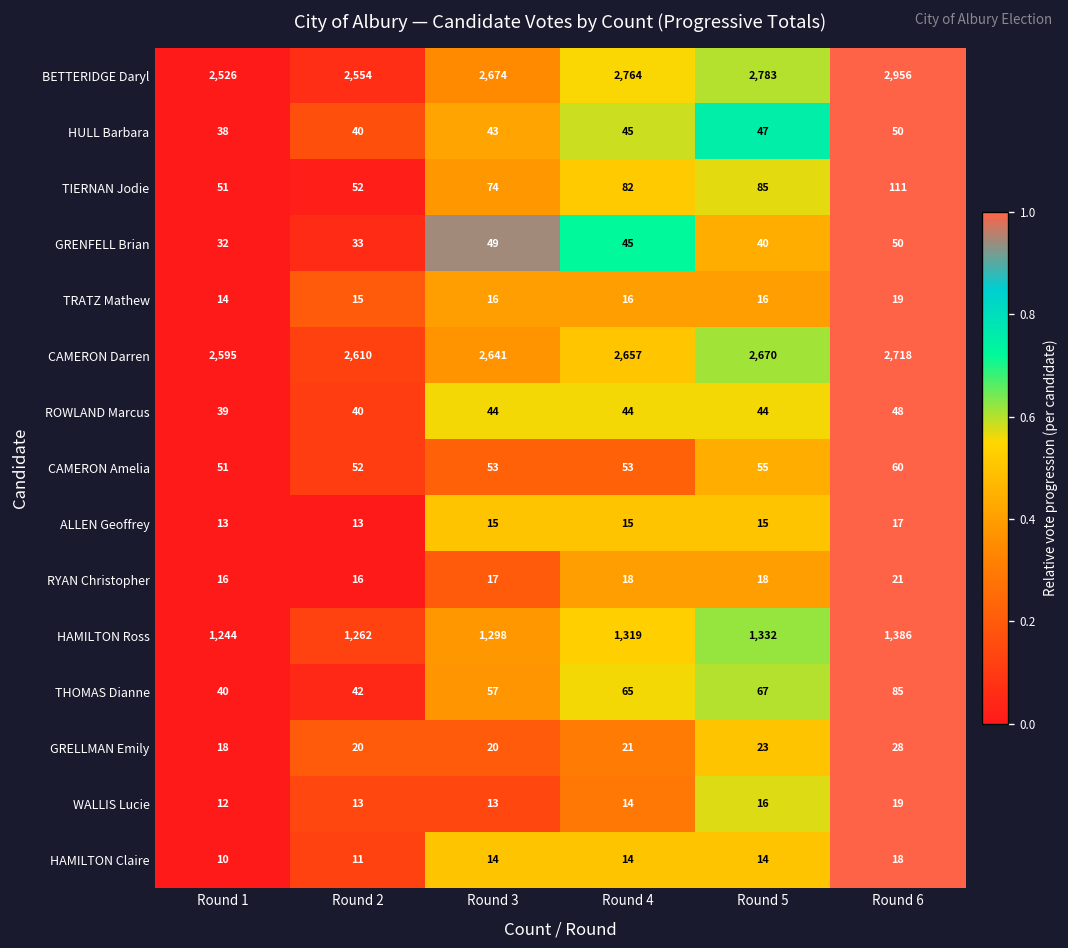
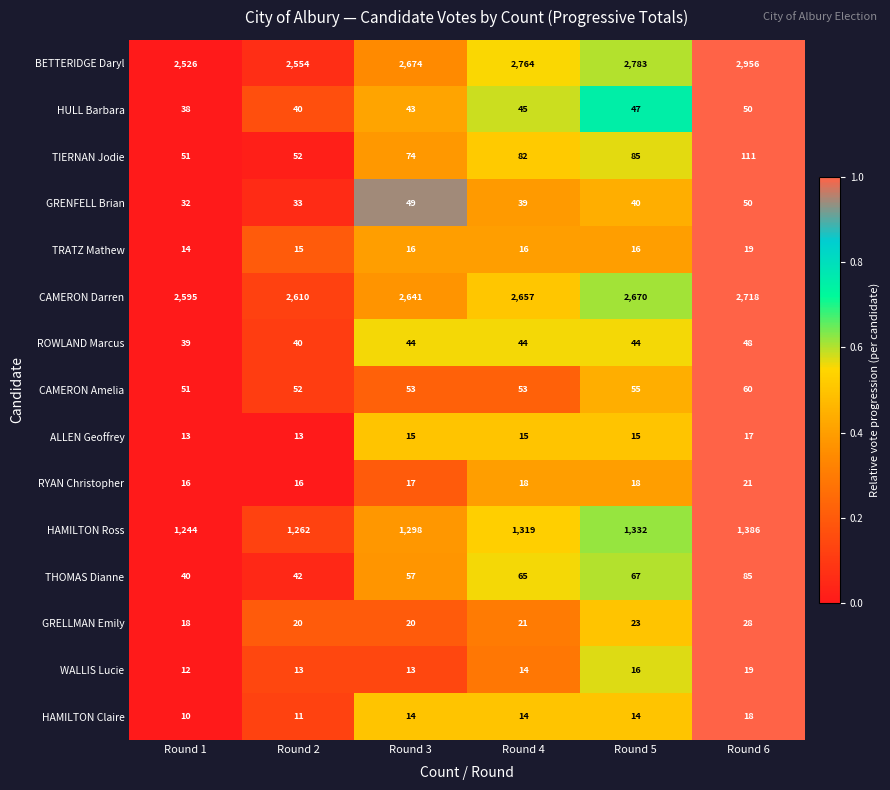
GRENFELL Brian, Round 4: 45 -> 39
